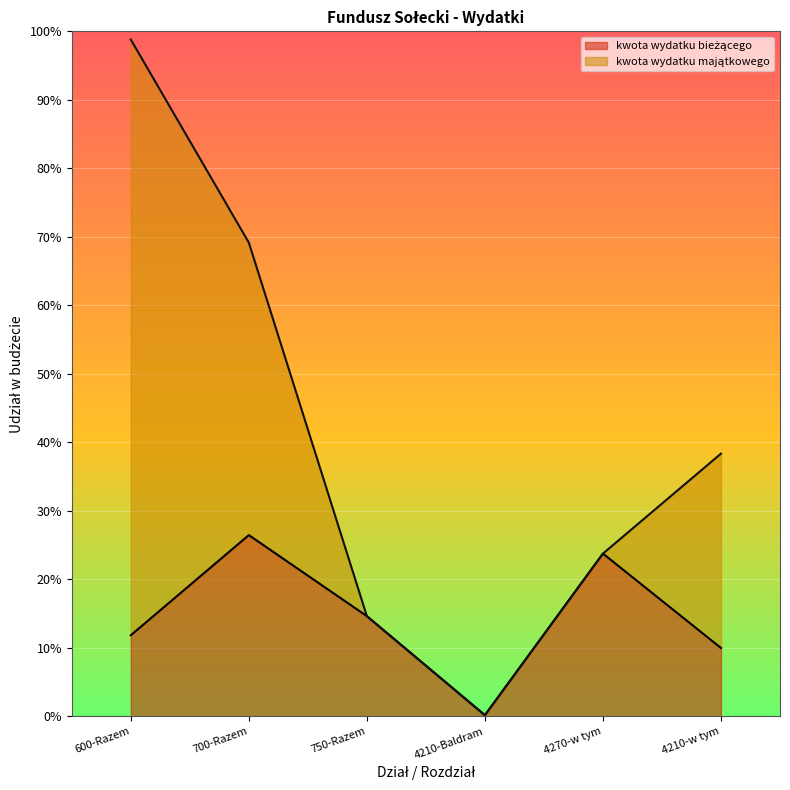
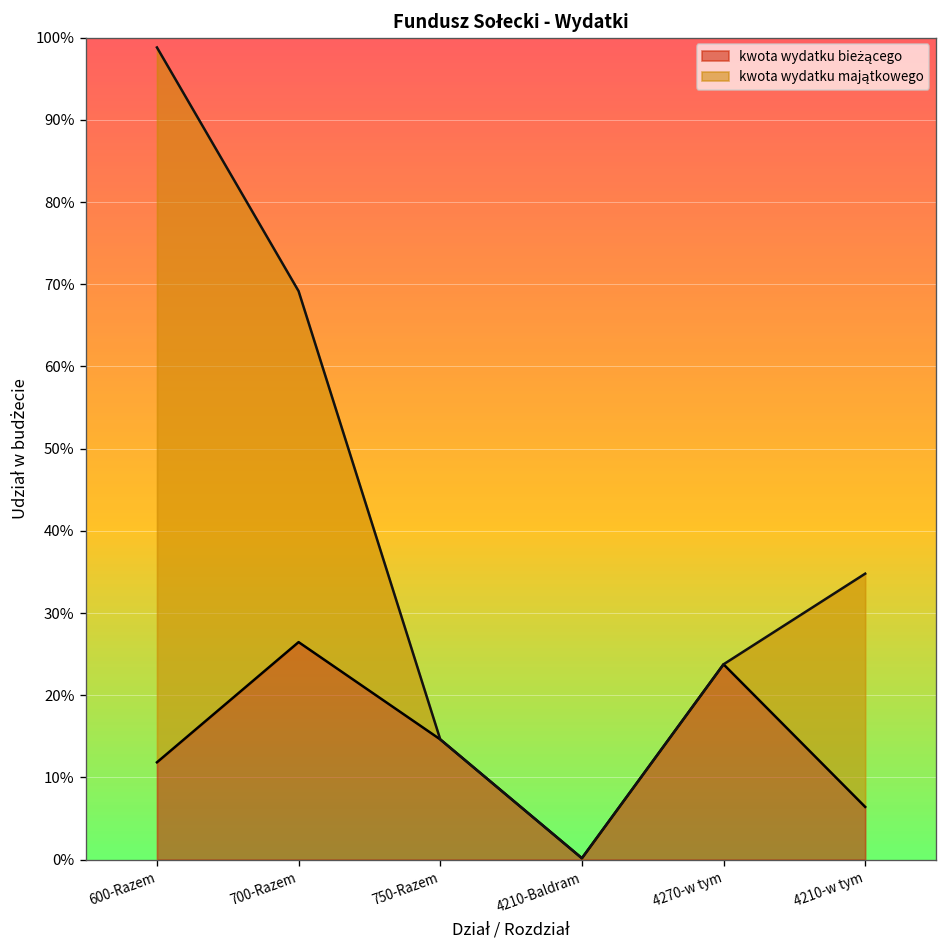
kwota wydatku bieżącego, 4210-w tym: 10% -> 6%
